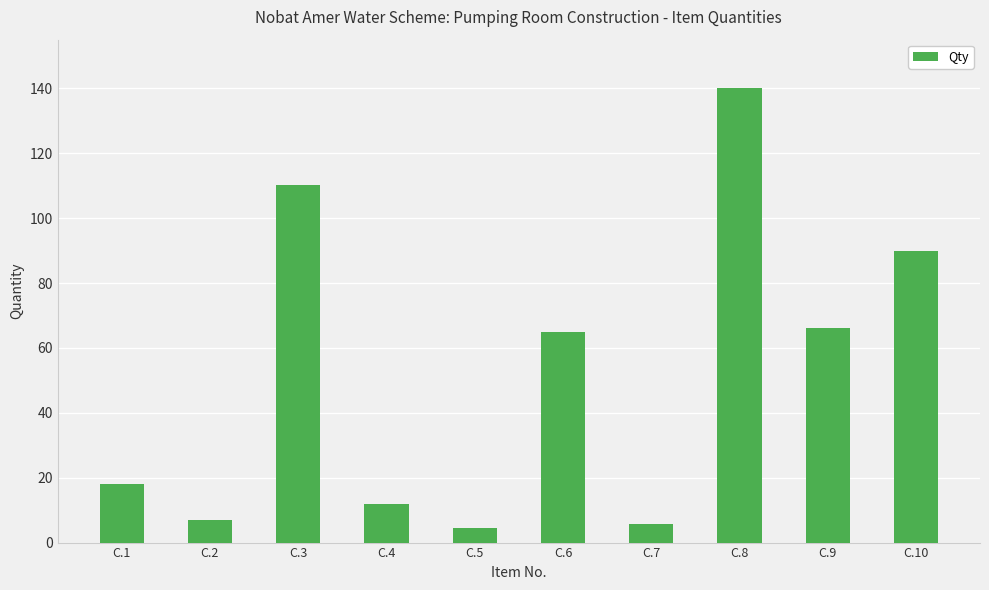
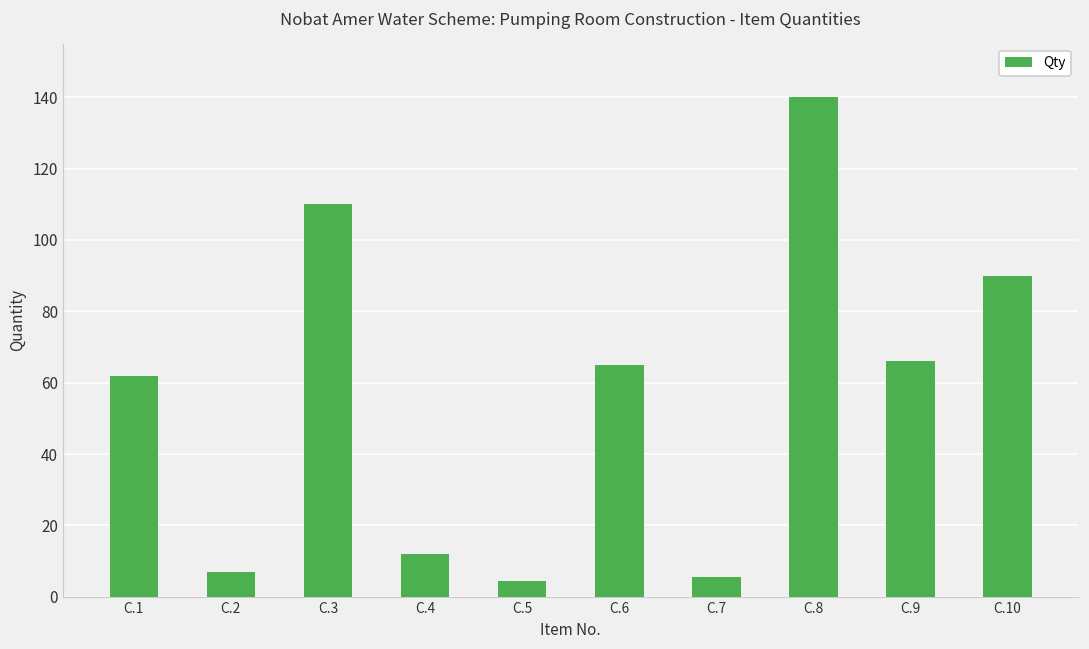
C.1: 18 -> 62
